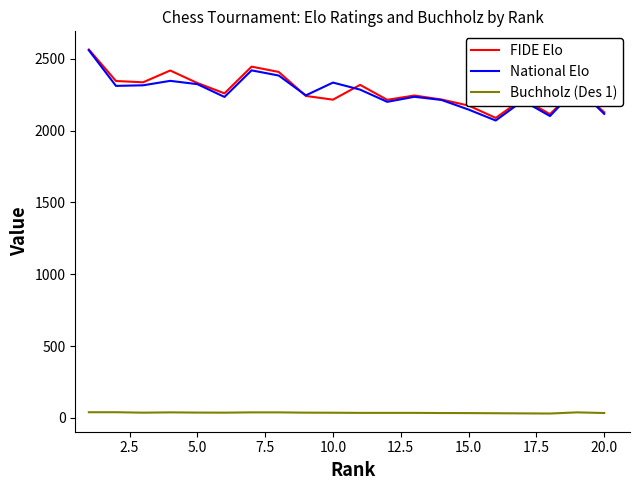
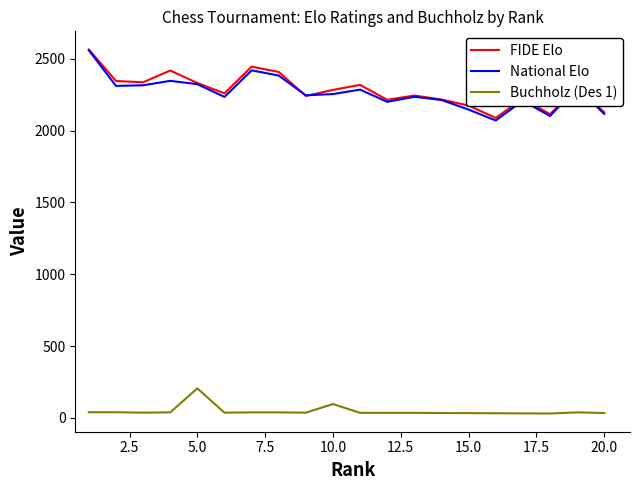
Buchholz (Des 1), 5.0: 40 -> 210
FIDE Elo, 10.0: 2220 -> 2280
National Elo, 10.0: 2330 -> 2250
Buchholz (Des 1), 10.0: 40 -> 100
